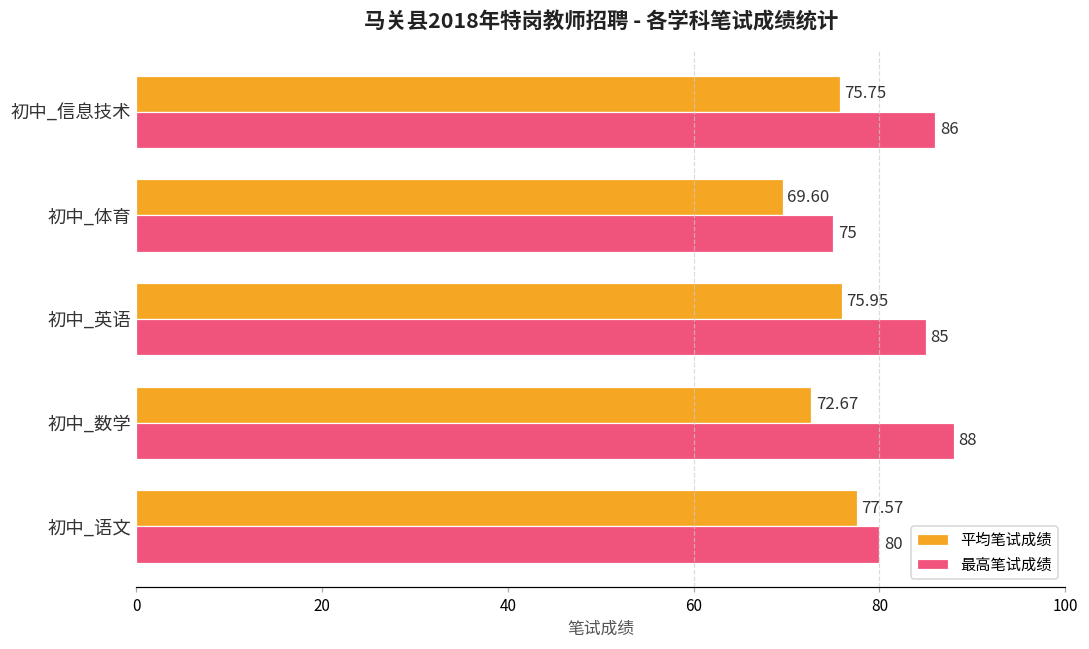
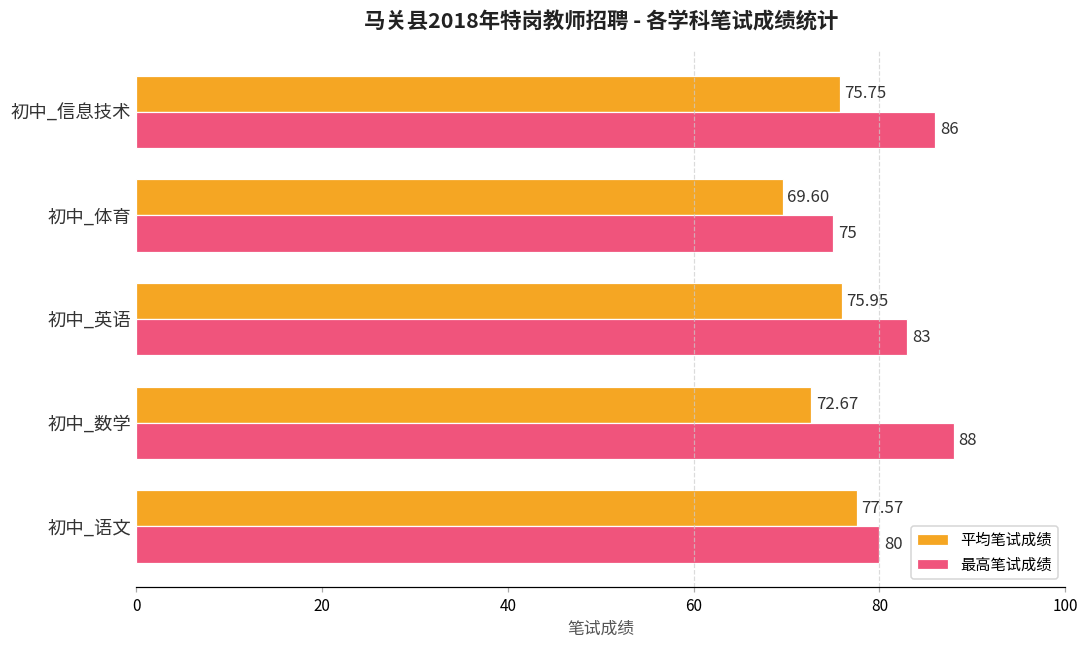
最高笔试成绩, 初中_英语: 85 -> 83
